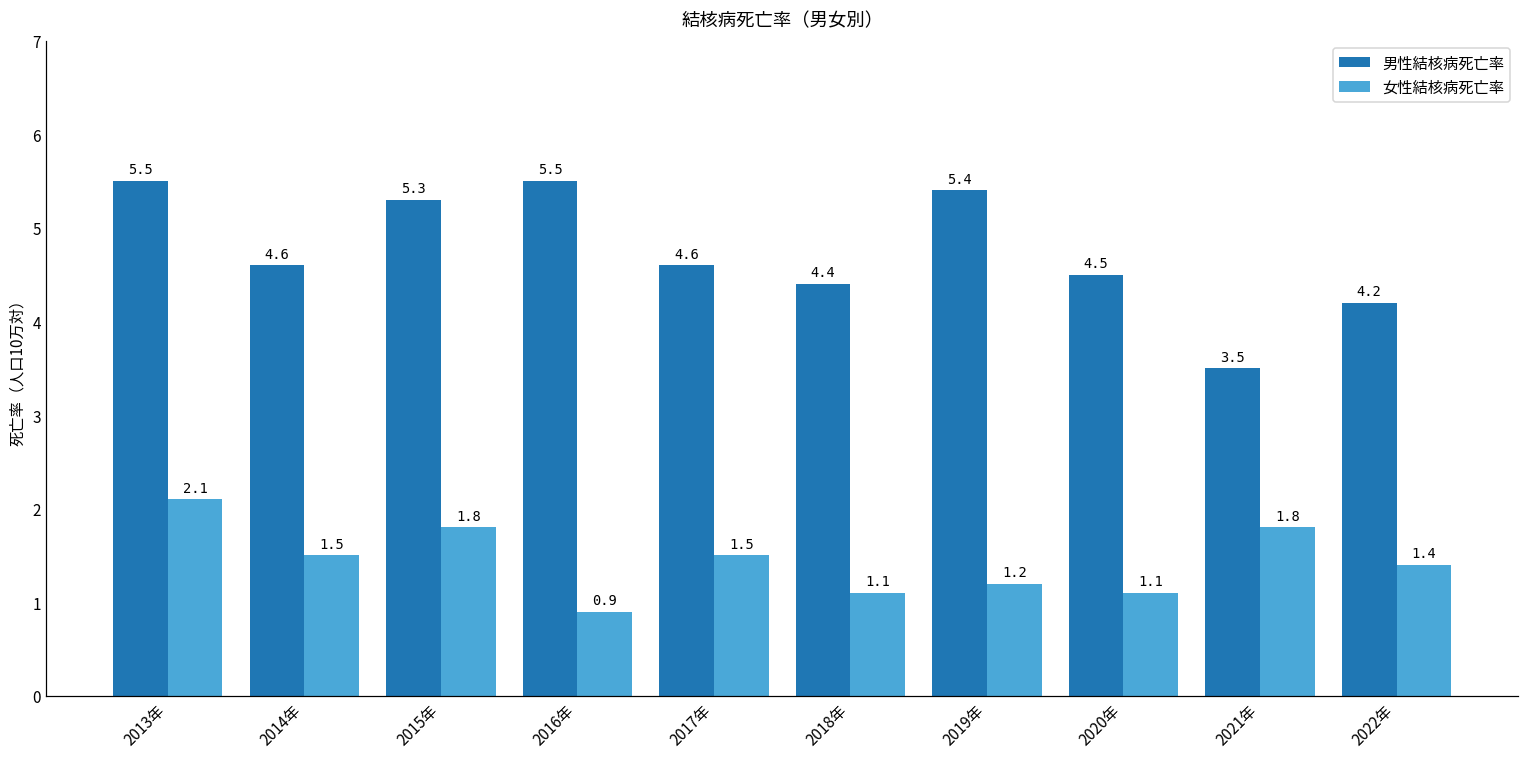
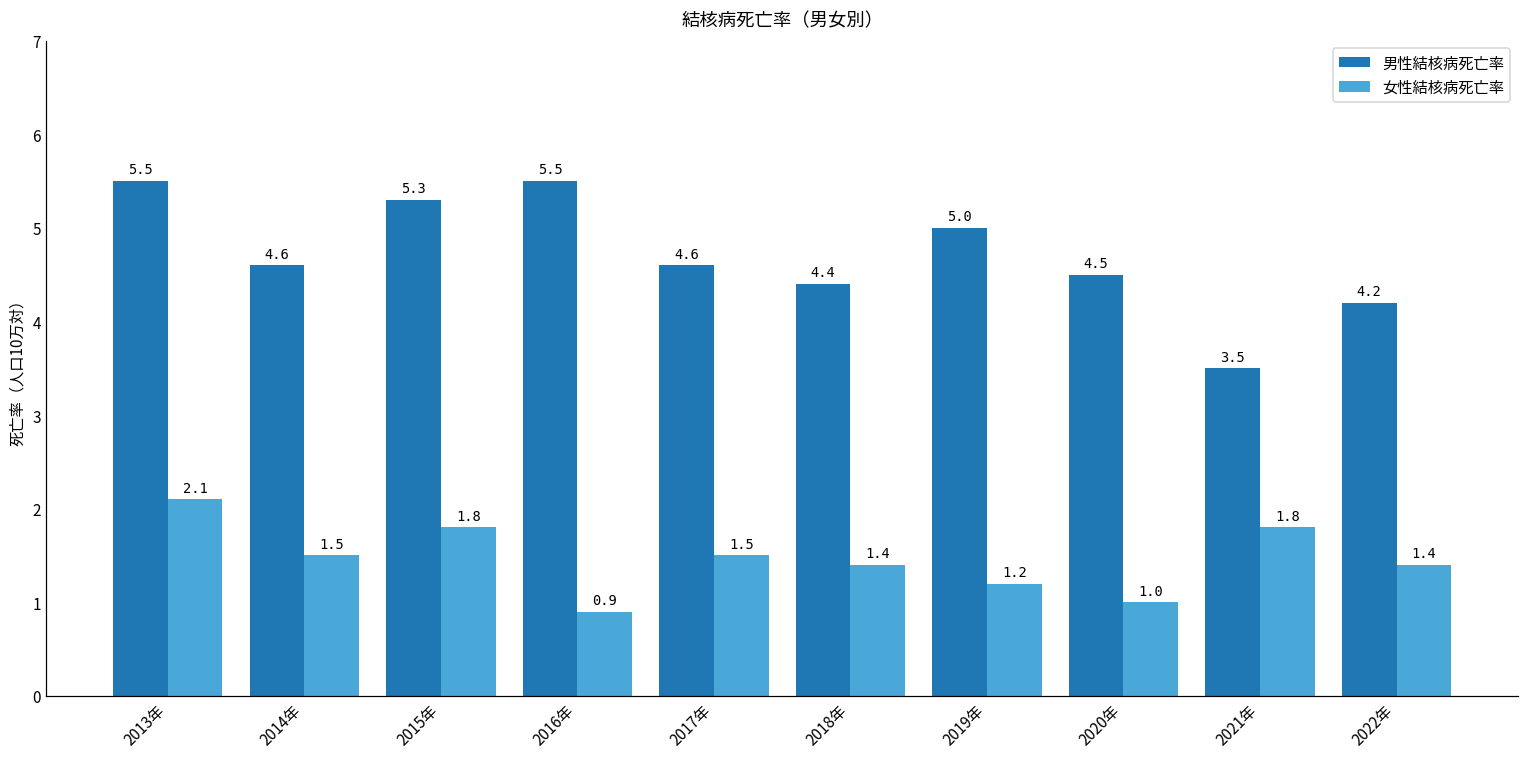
女性結核病死亡率, 2018年: 1.1 -> 1.4
男性結核病死亡率, 2019年: 5.4 -> 5.0
女性結核病死亡率, 2020年: 1.1 -> 1.0
